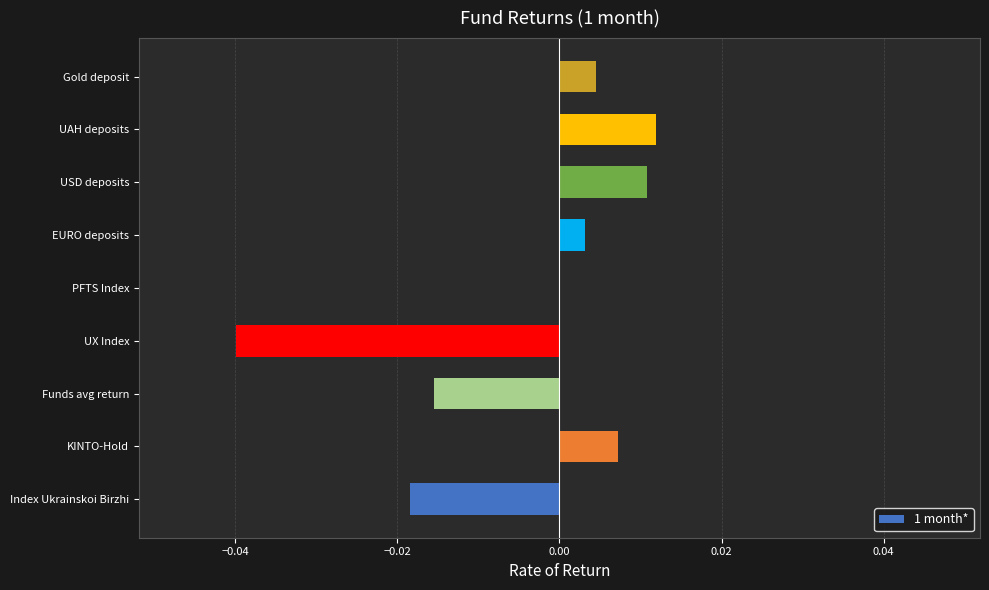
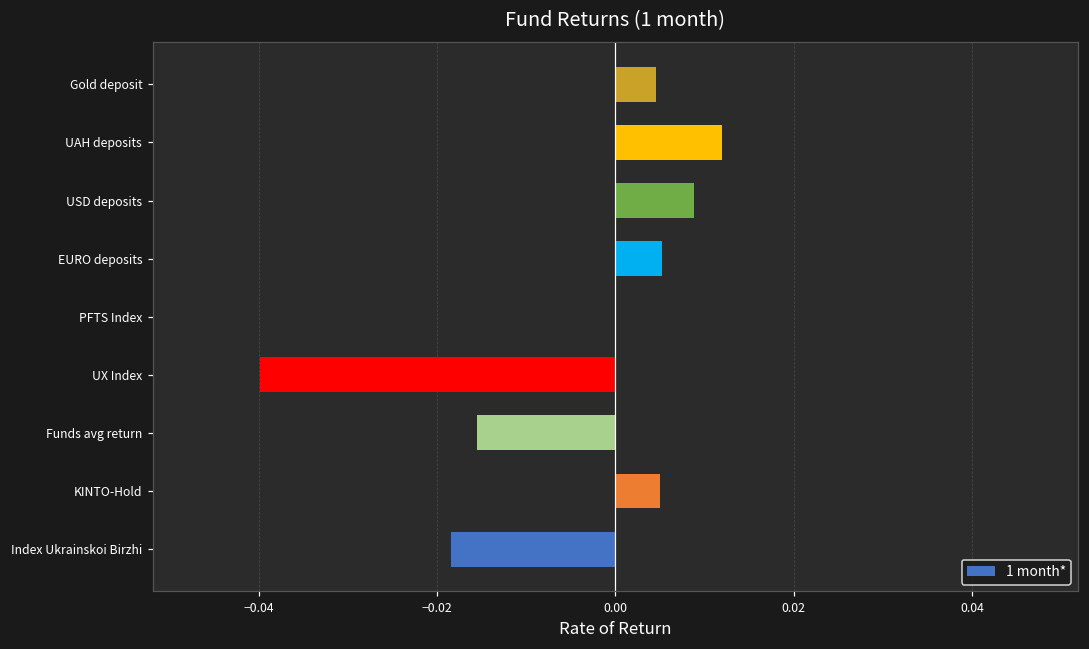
USD deposits: 0.011 -> 0.009
EURO deposits: 0.003 -> 0.005
KINTO-Hold: 0.007 -> 0.005
